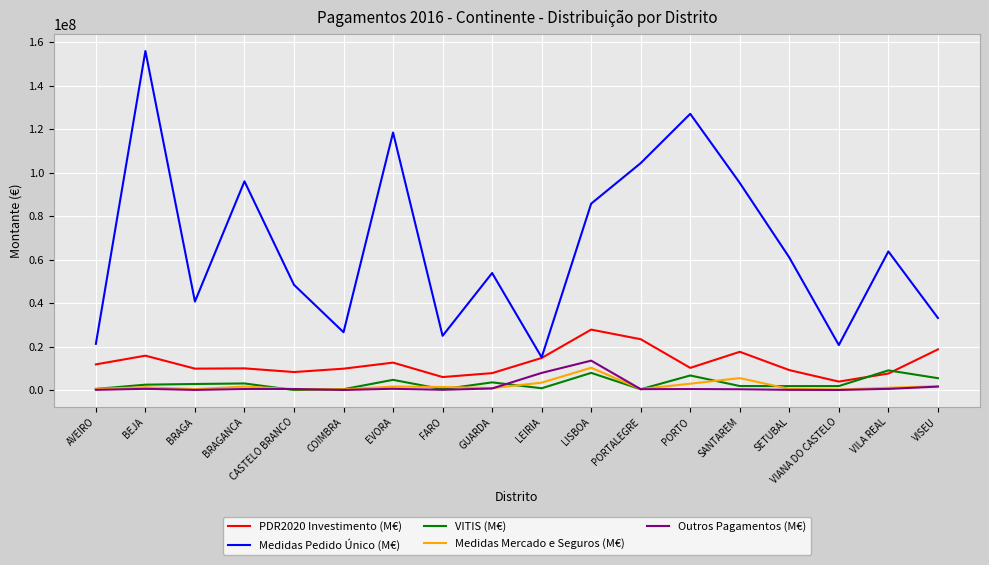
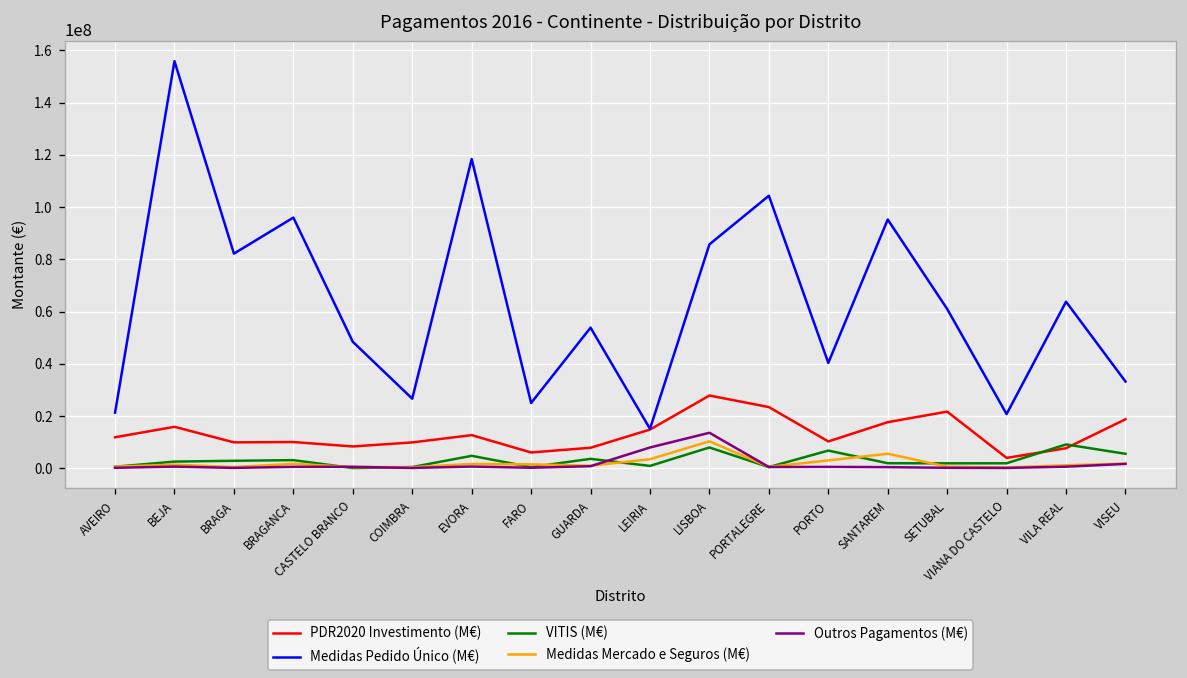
Medidas Pedido Único (M€), BRAGA: 41000000 -> 82000000
Medidas Pedido Único (M€), PORTO: 127000000 -> 40000000
PDR2020 Investimento (M€), SETUBAL: 9000000 -> 22000000
